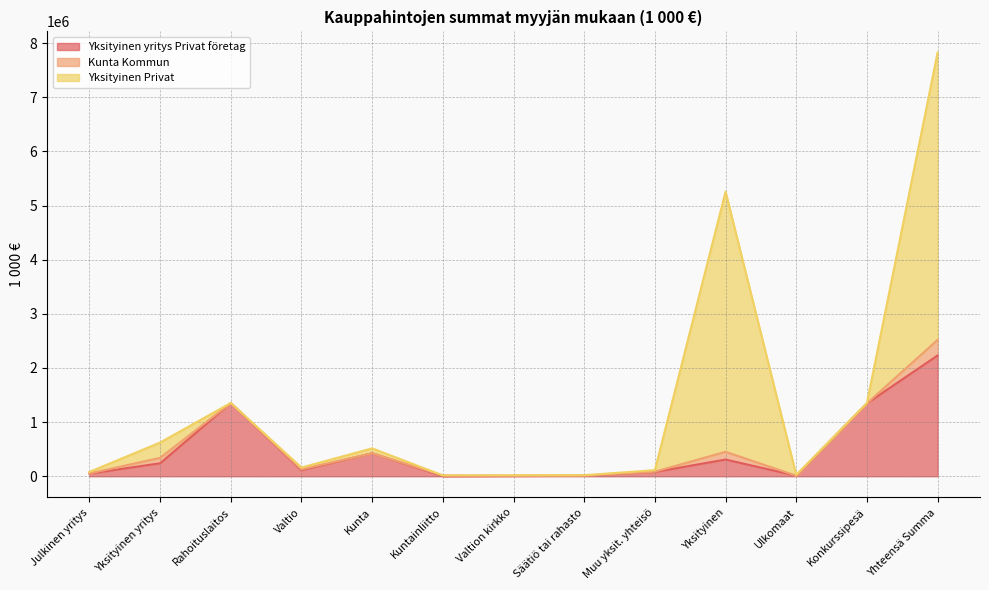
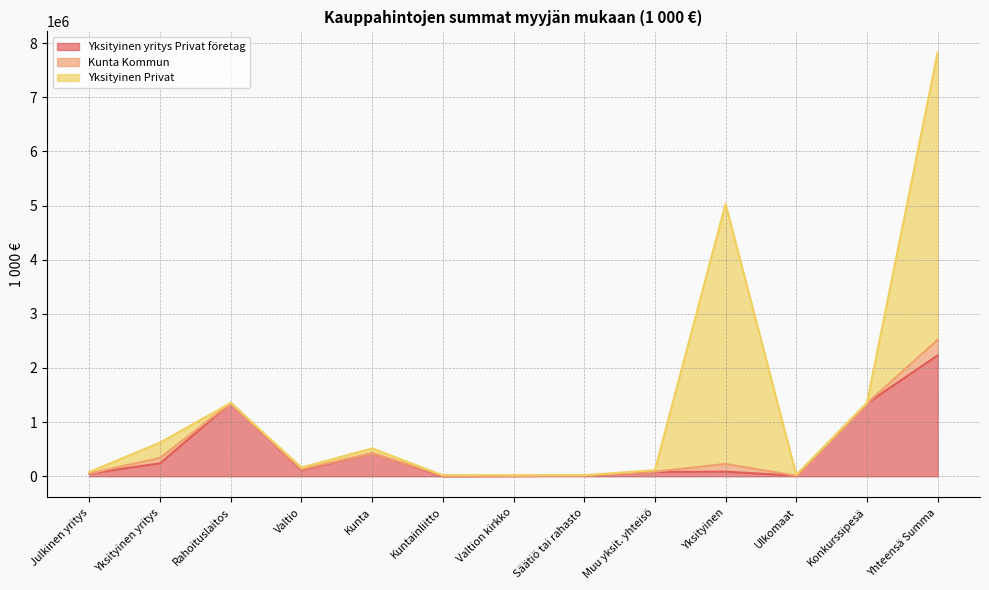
Yksityinen yritys Privat företag, Yksityinen: 300000 -> 100000
